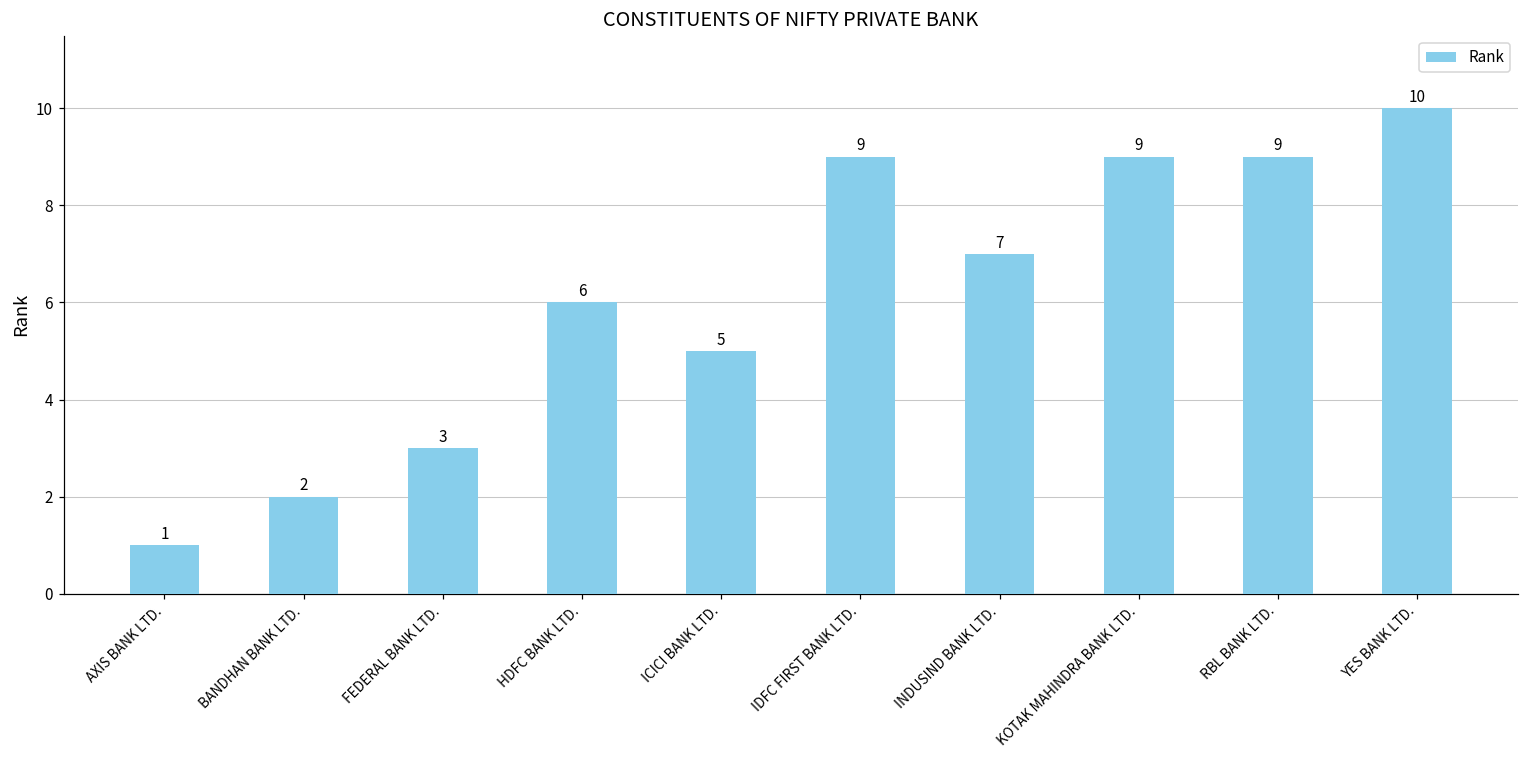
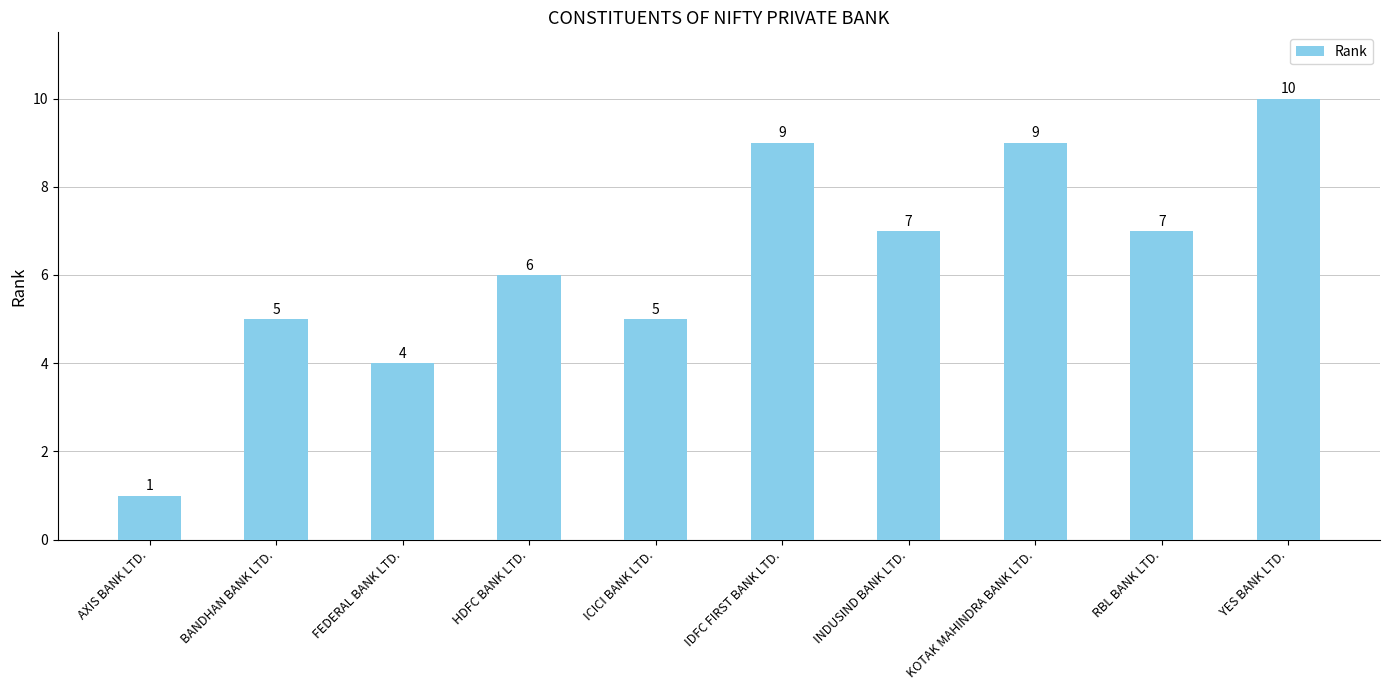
BANDHAN BANK LTD.: 2 -> 5
FEDERAL BANK LTD.: 3 -> 4
RBL BANK LTD.: 9 -> 7
